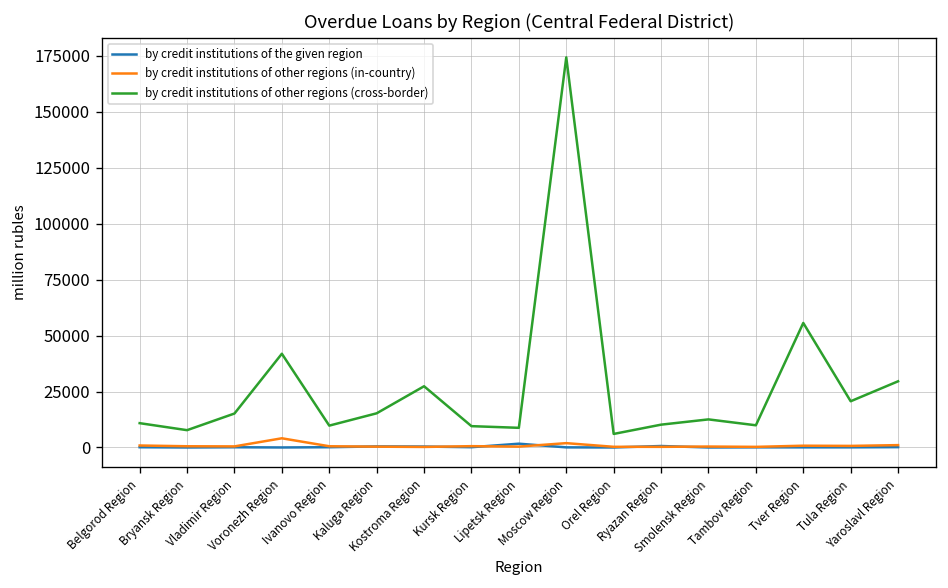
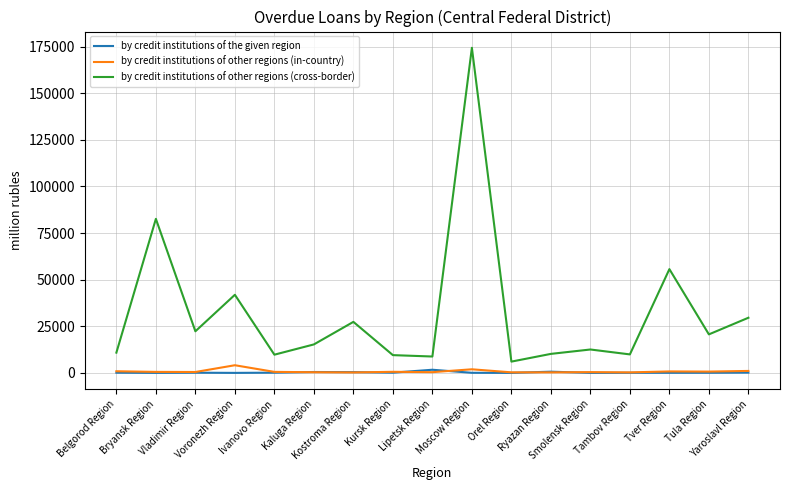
by credit institutions of other regions (cross-border), Bryansk Region: 8000 -> 83000
by credit institutions of other regions (cross-border), Vladimir Region: 15000 -> 22000
